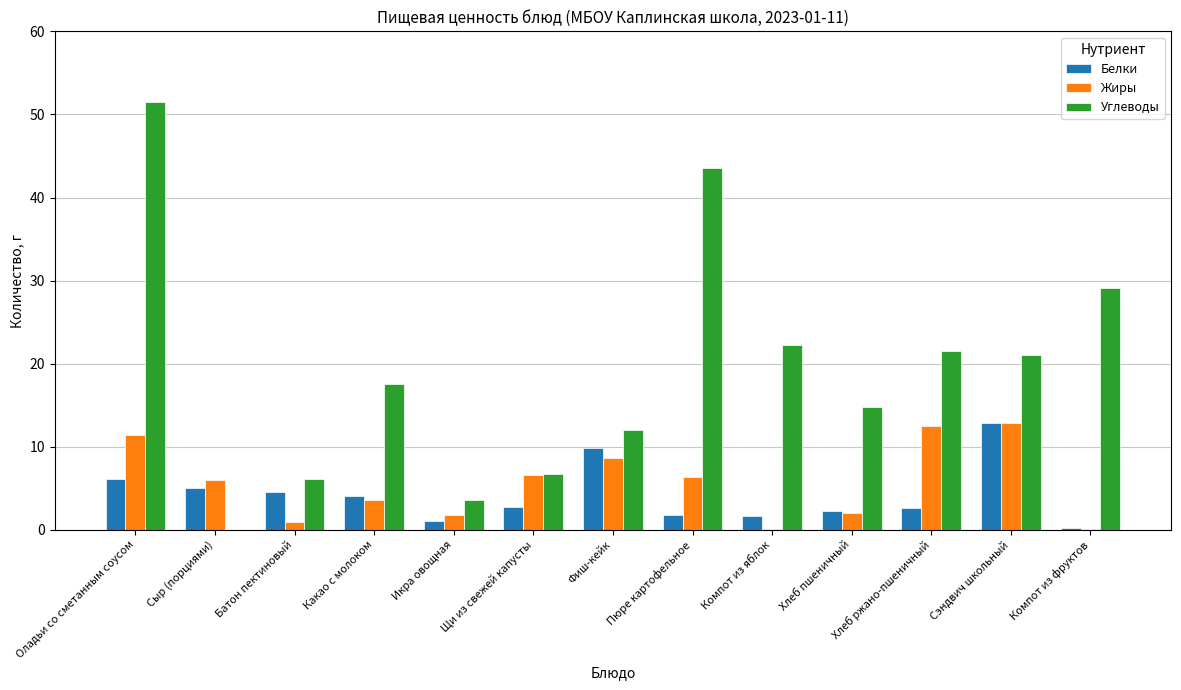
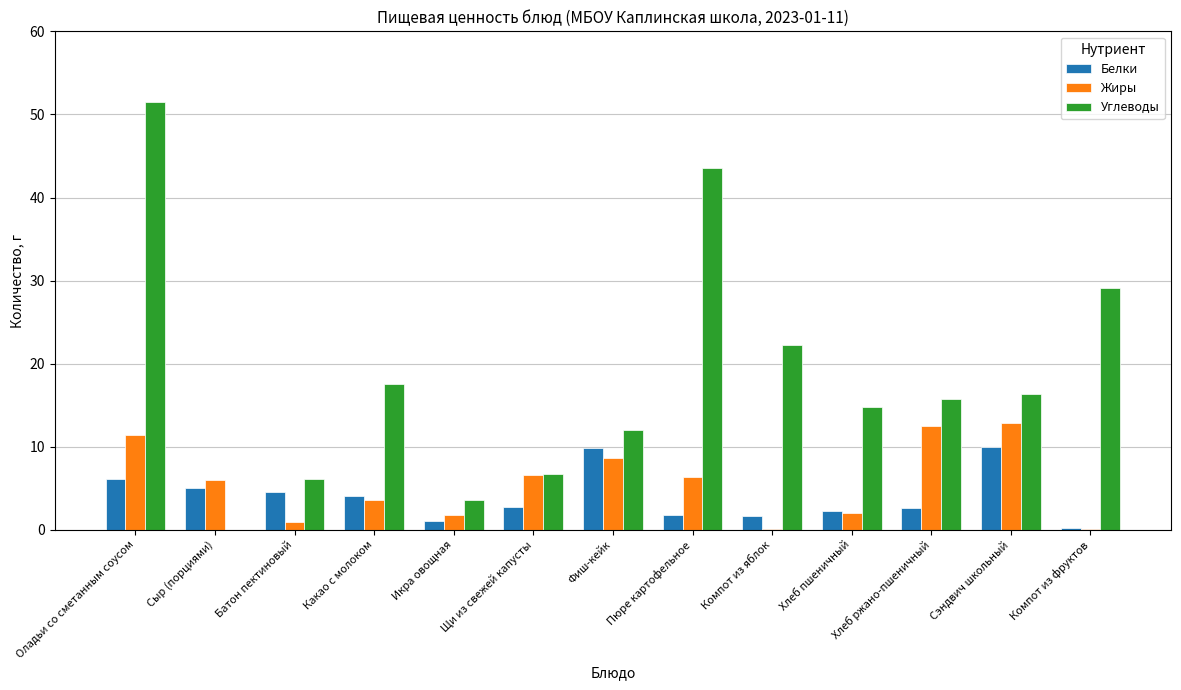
Углеводы, Хлеб ржано-пшеничный: 22 -> 16
Белки, Сэндвич школьный: 13 -> 10
Углеводы, Сэндвич школьный: 21 -> 16
